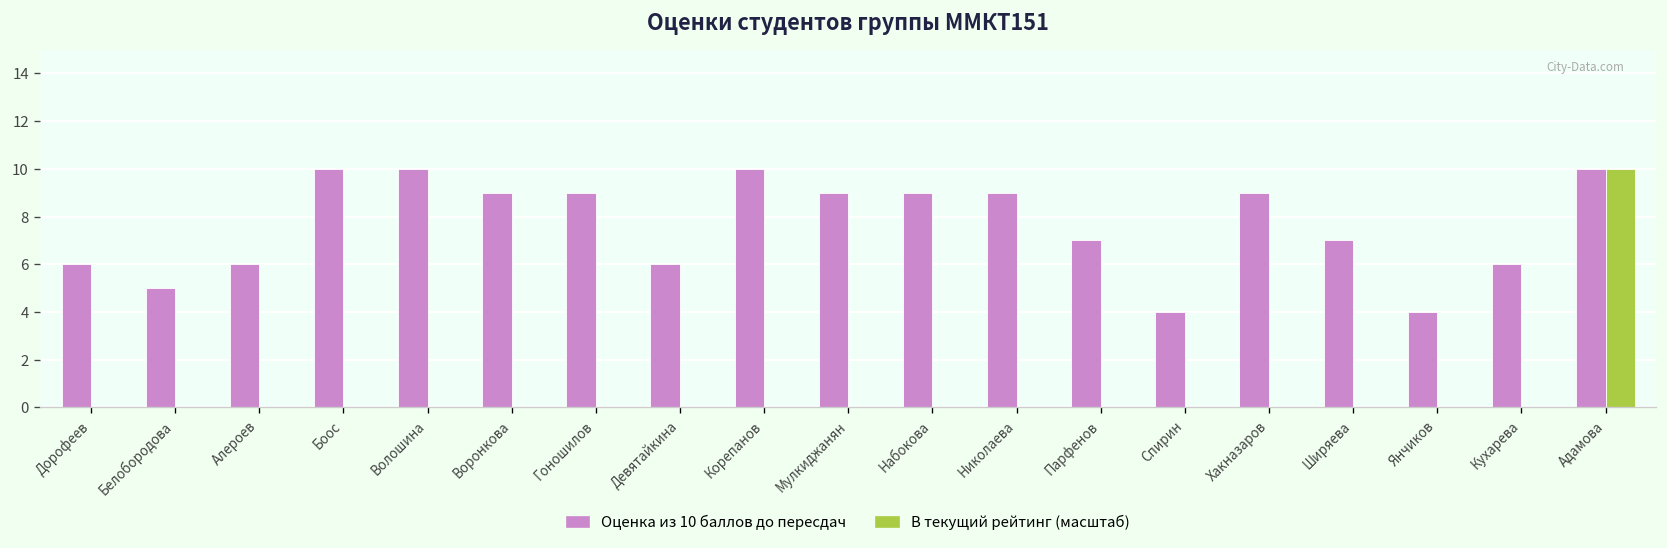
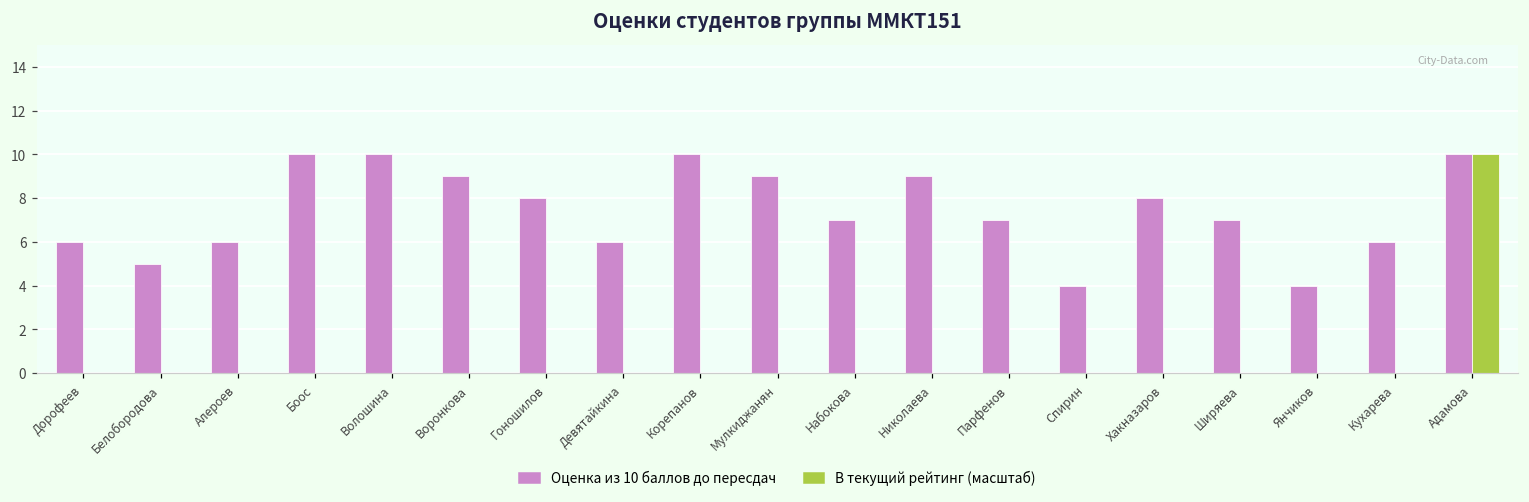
Оценка из 10 баллов до пересдач, Гоношилов: 9 -> 8
Оценка из 10 баллов до пересдач, Набокова: 9 -> 7
Оценка из 10 баллов до пересдач, Хакназаров: 9 -> 8
